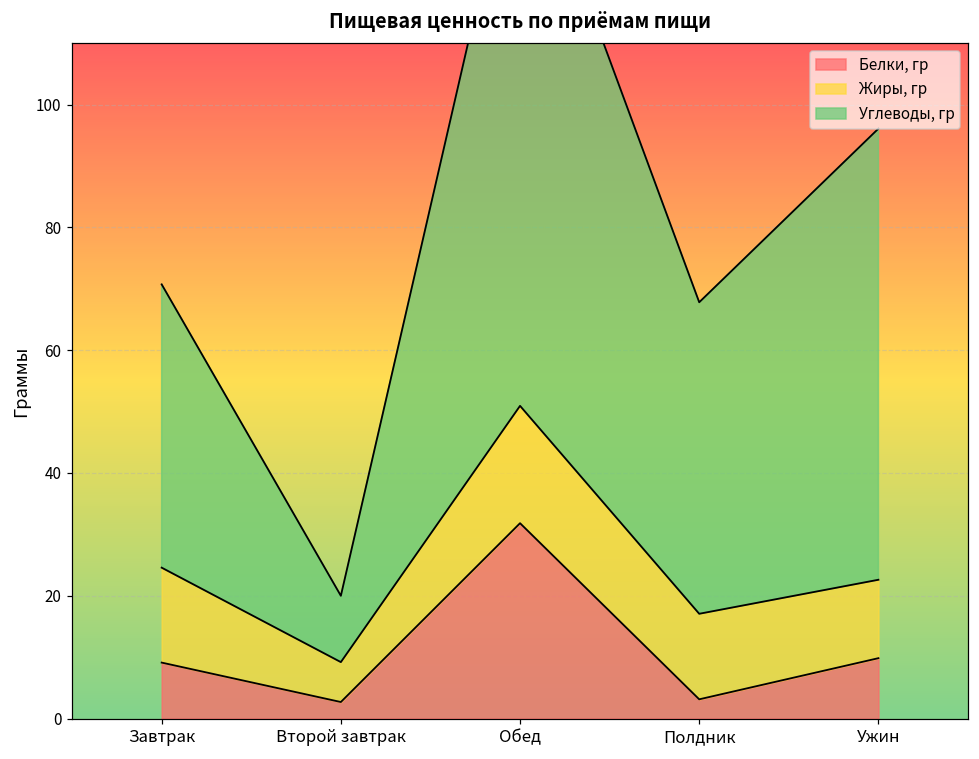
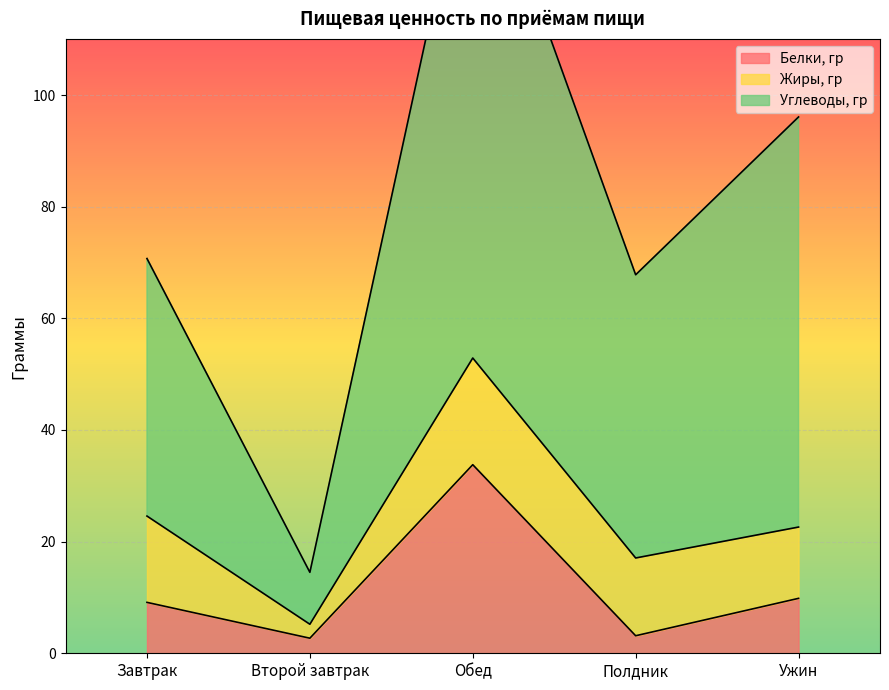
Жиры, гр, Второй завтрак: 6 -> 3
Углеводы, гр, Второй завтрак: 11 -> 9
Белки, гр, Обед: 32 -> 34
